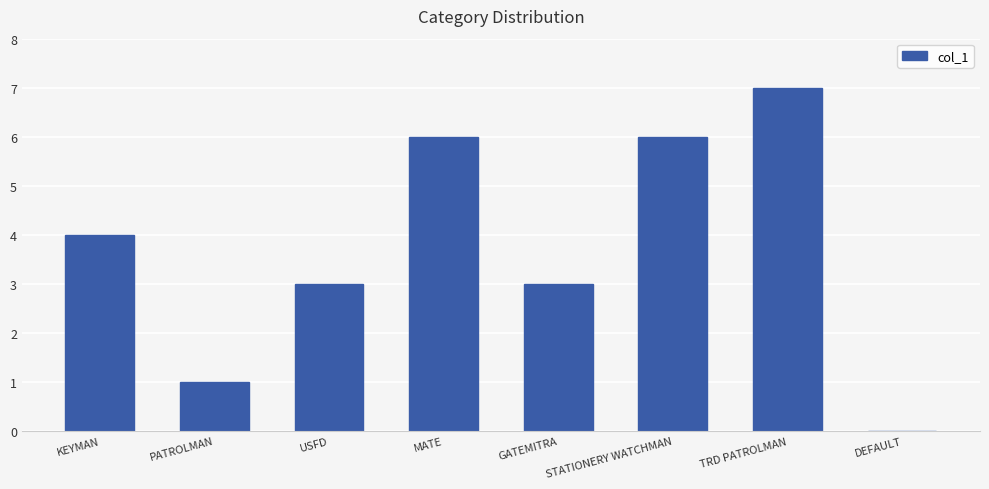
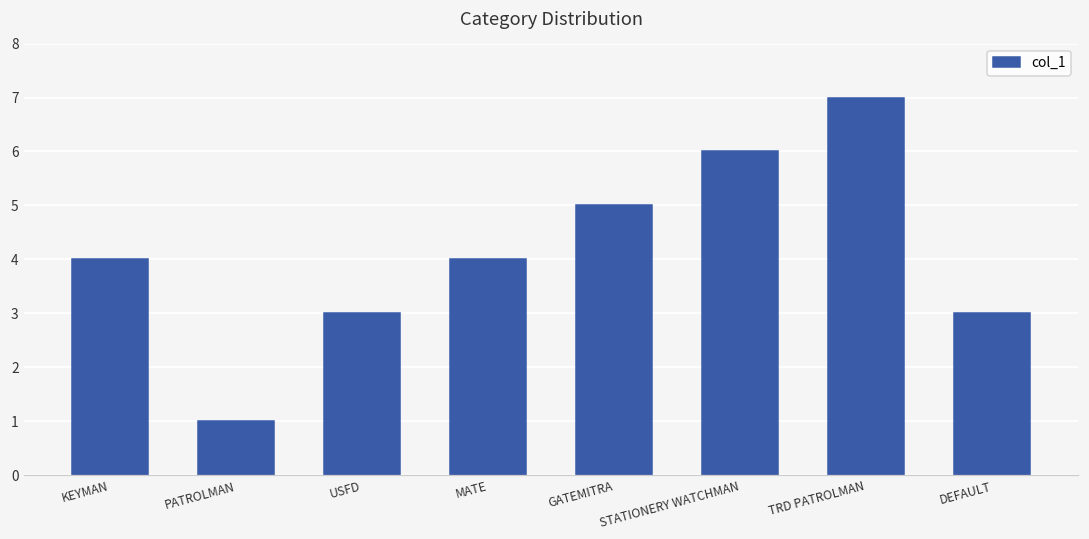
MATE: 6 -> 4
GATEMITRA: 3 -> 5
DEFAULT: 0 -> 3
